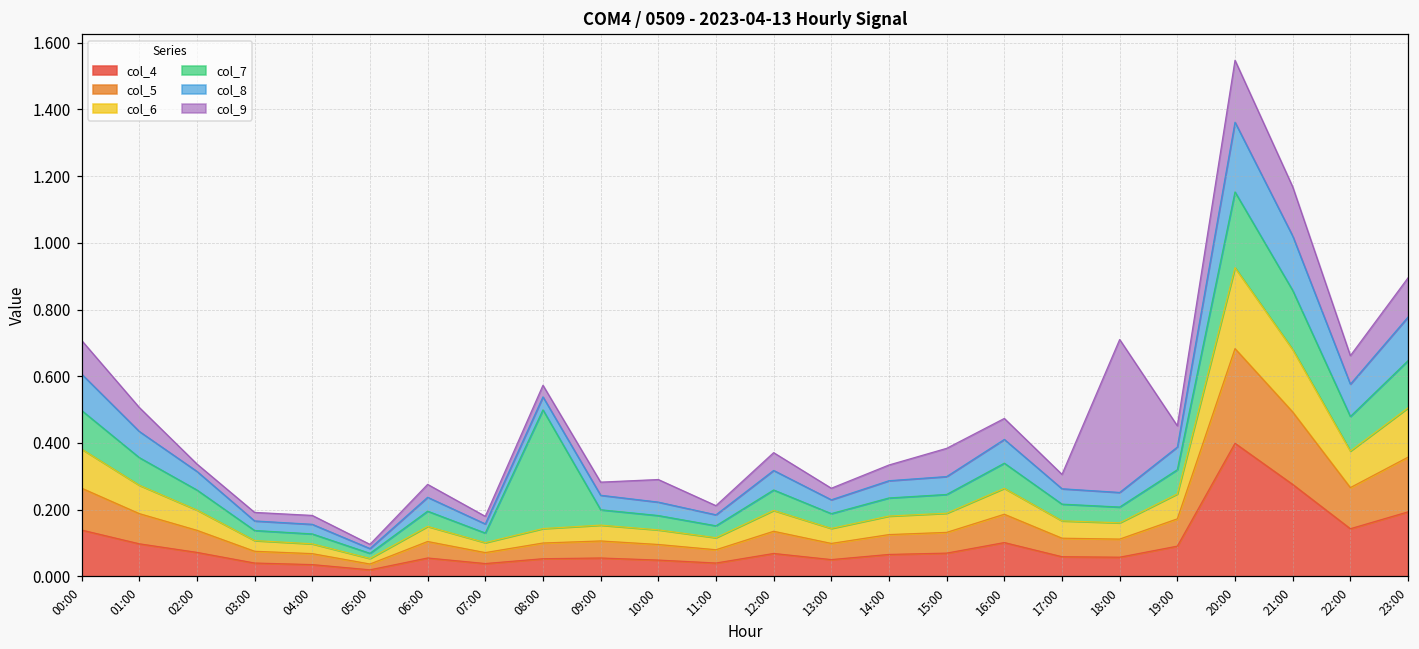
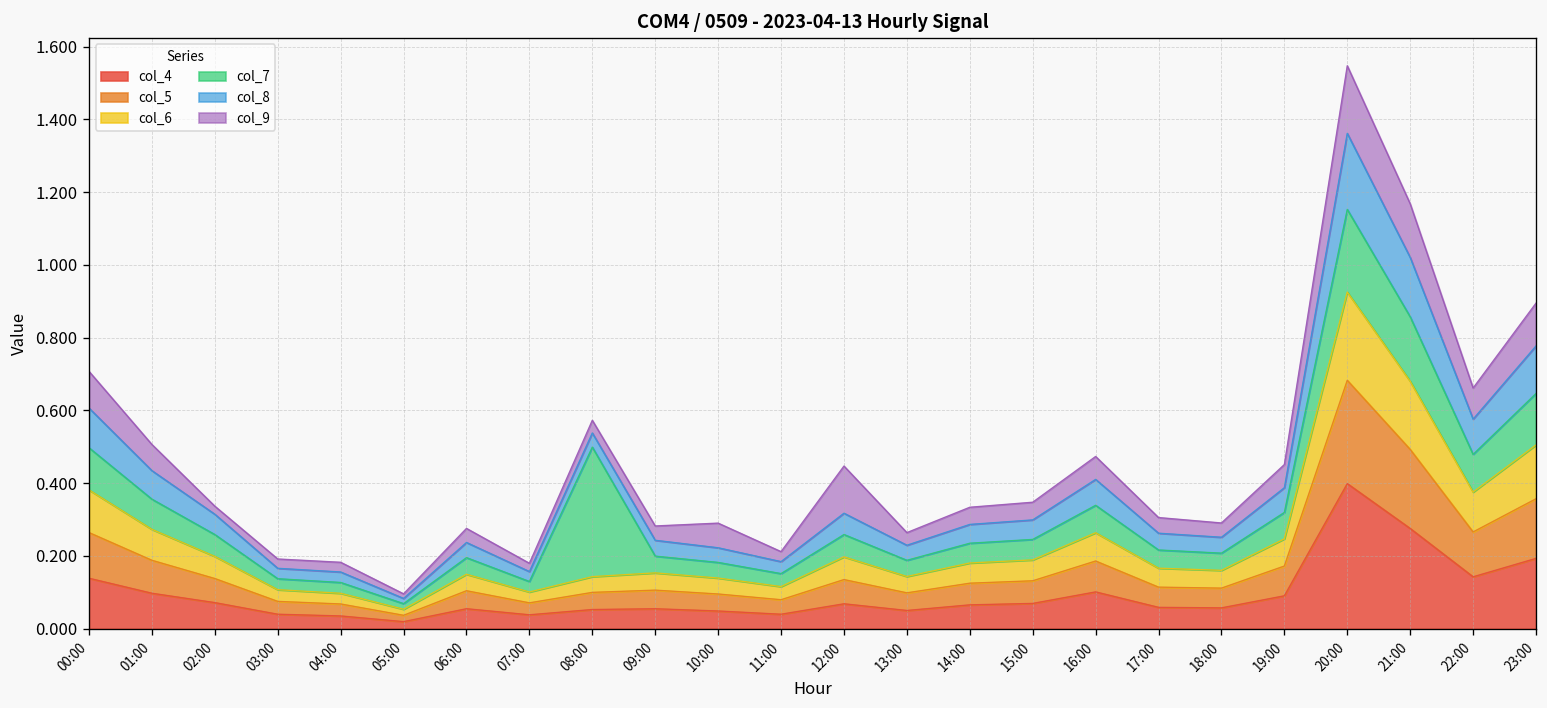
col_9, 12:00: 0.05 -> 0.13
col_9, 15:00: 0.08 -> 0.05
col_9, 18:00: 0.46 -> 0.04
